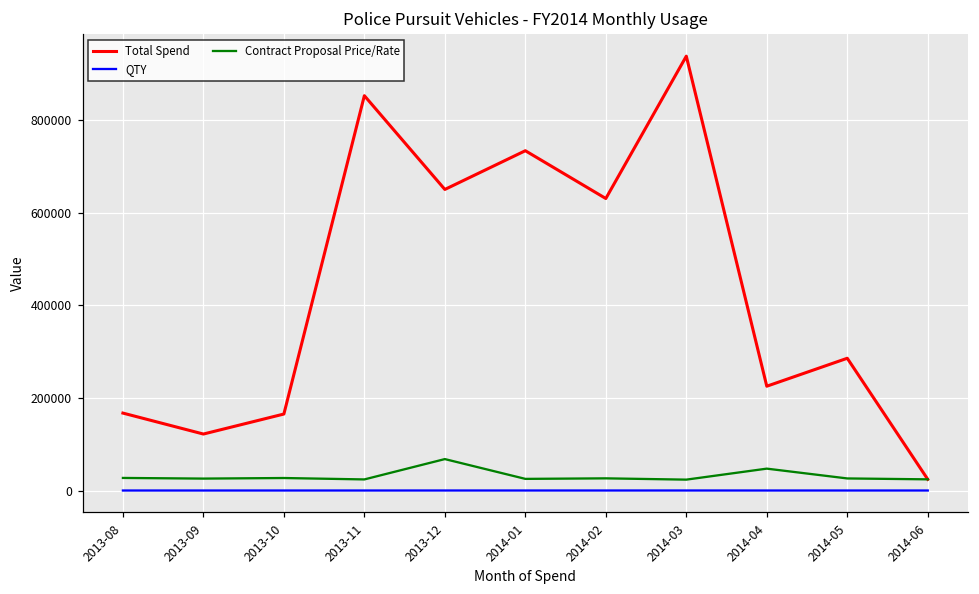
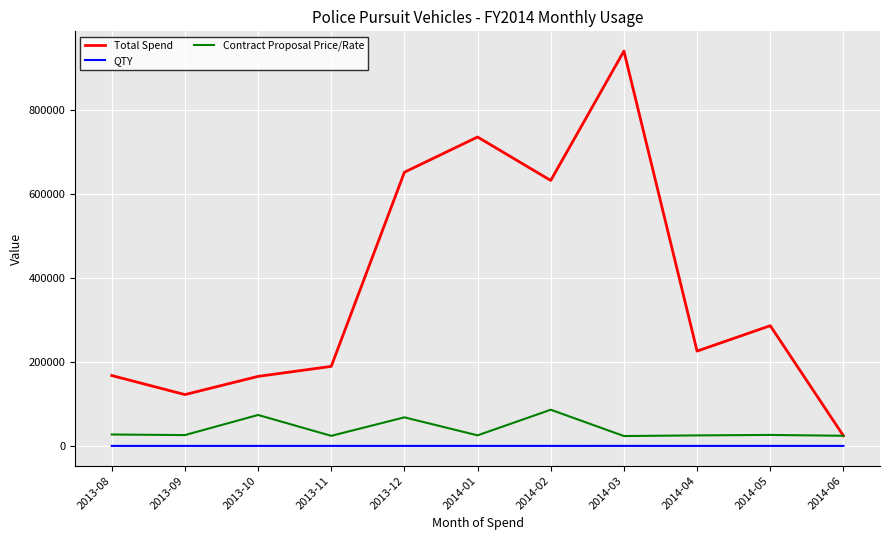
Contract Proposal Price/Rate, 2013-10: 30000 -> 70000
Total Spend, 2013-11: 850000 -> 190000
Contract Proposal Price/Rate, 2014-02: 30000 -> 90000
Contract Proposal Price/Rate, 2014-04: 50000 -> 30000
